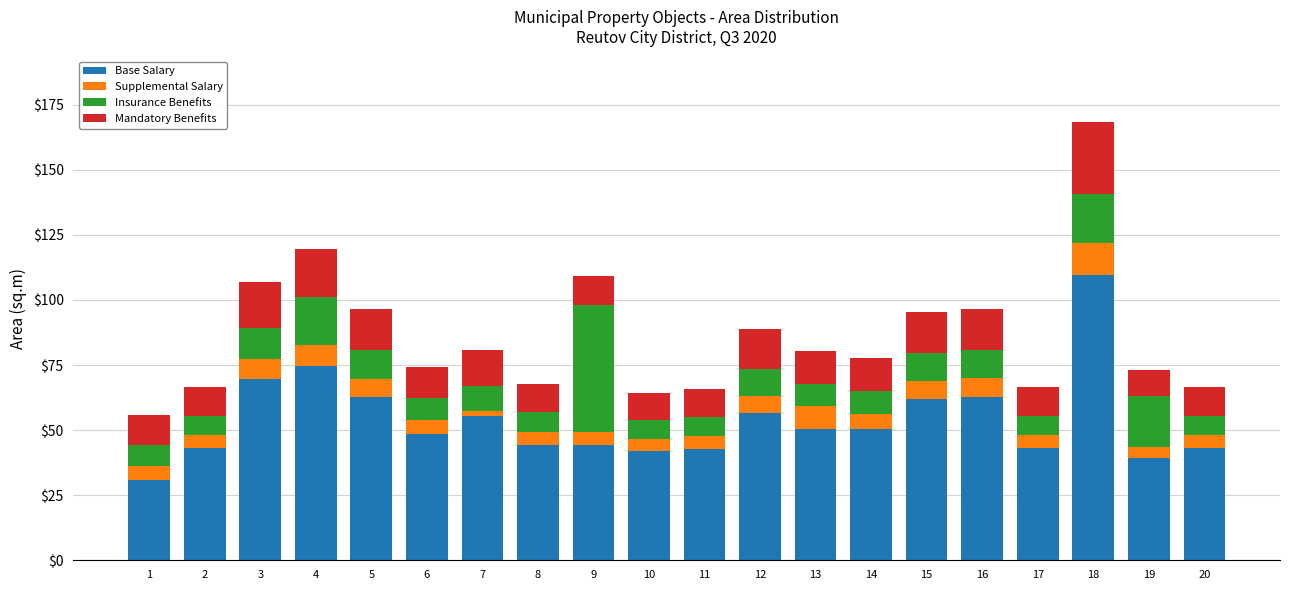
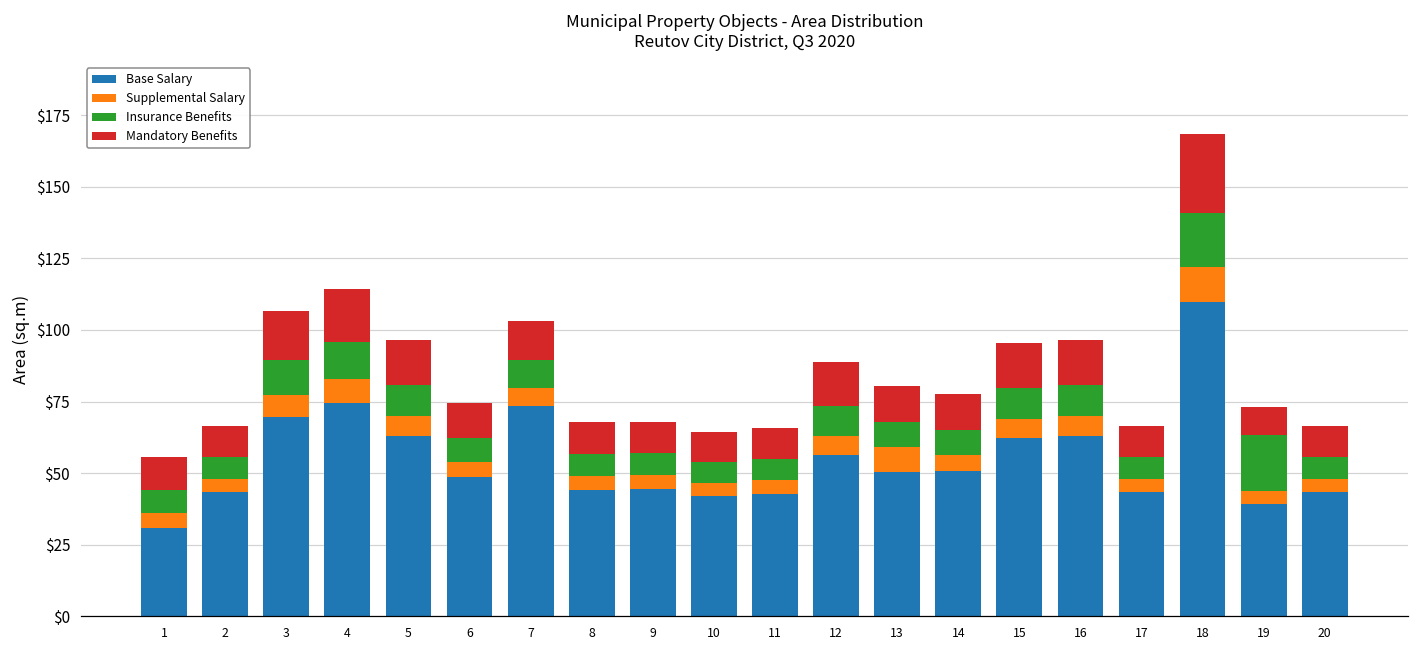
Insurance Benefits, 4: $18 -> $13
Base Salary, 7: $56 -> $74
Supplemental Salary, 7: $2 -> $6
Insurance Benefits, 9: $49 -> $8
